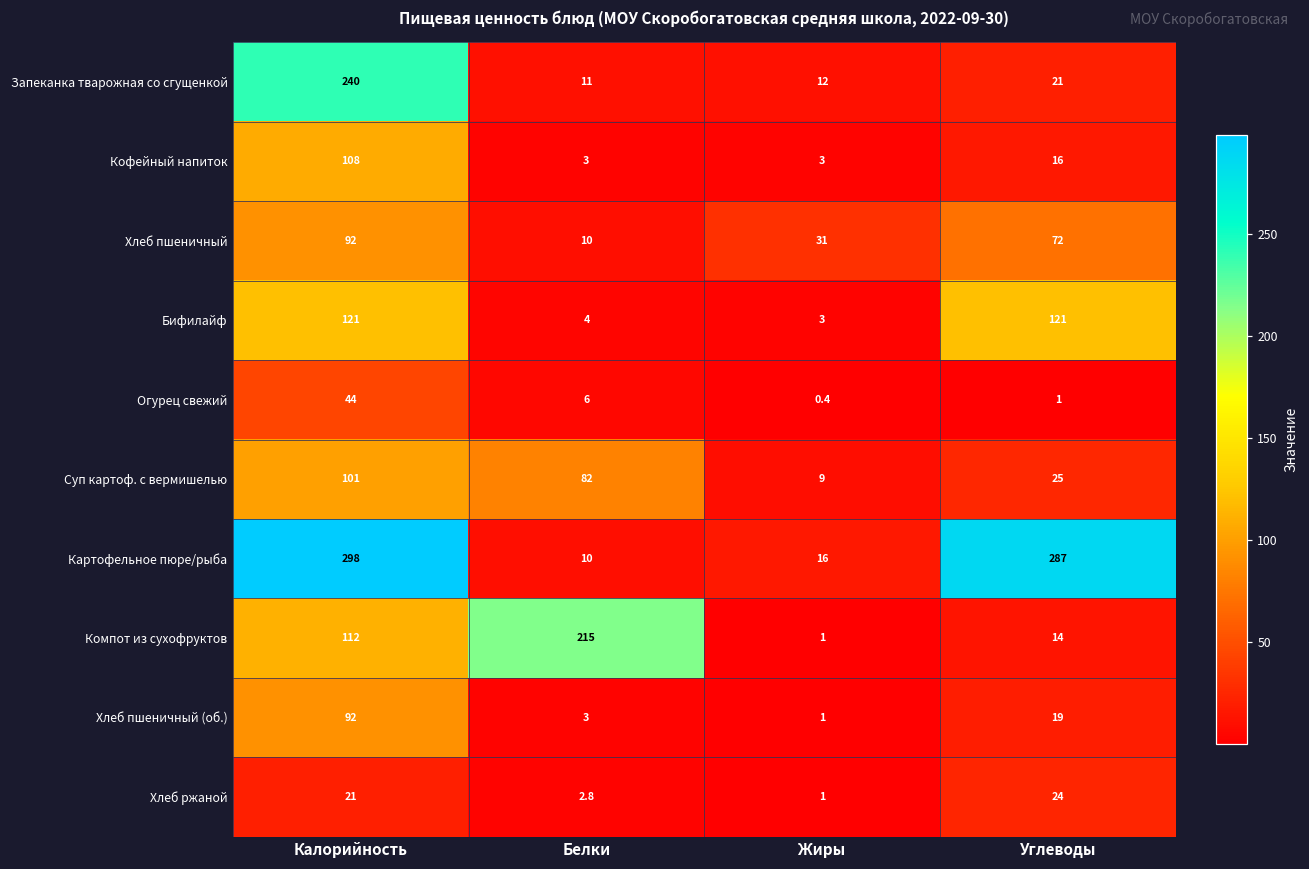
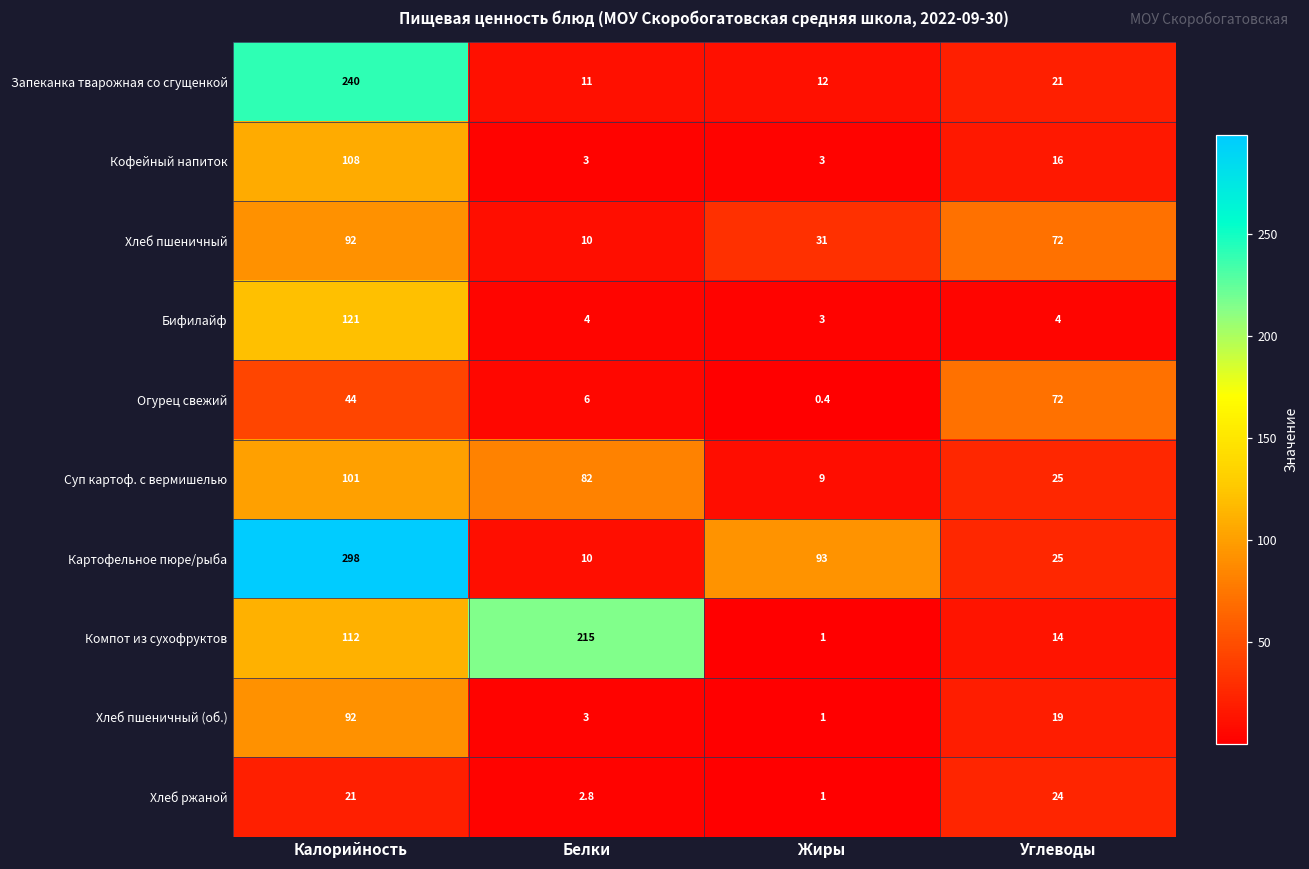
Бифилайф, Углеводы: 121 -> 4
Огурец свежий, Углеводы: 1 -> 72
Картофельное пюре/рыба, Жиры: 16 -> 93
Картофельное пюре/рыба, Углеводы: 287 -> 25
